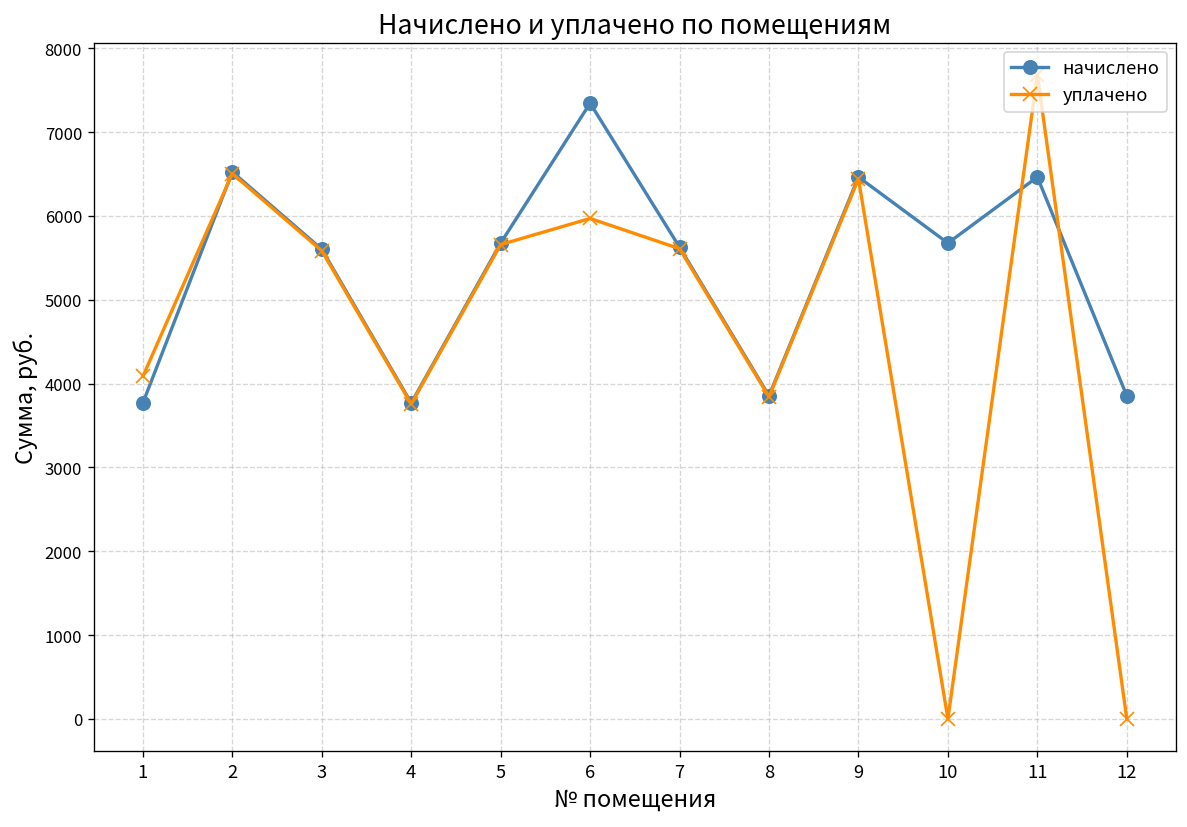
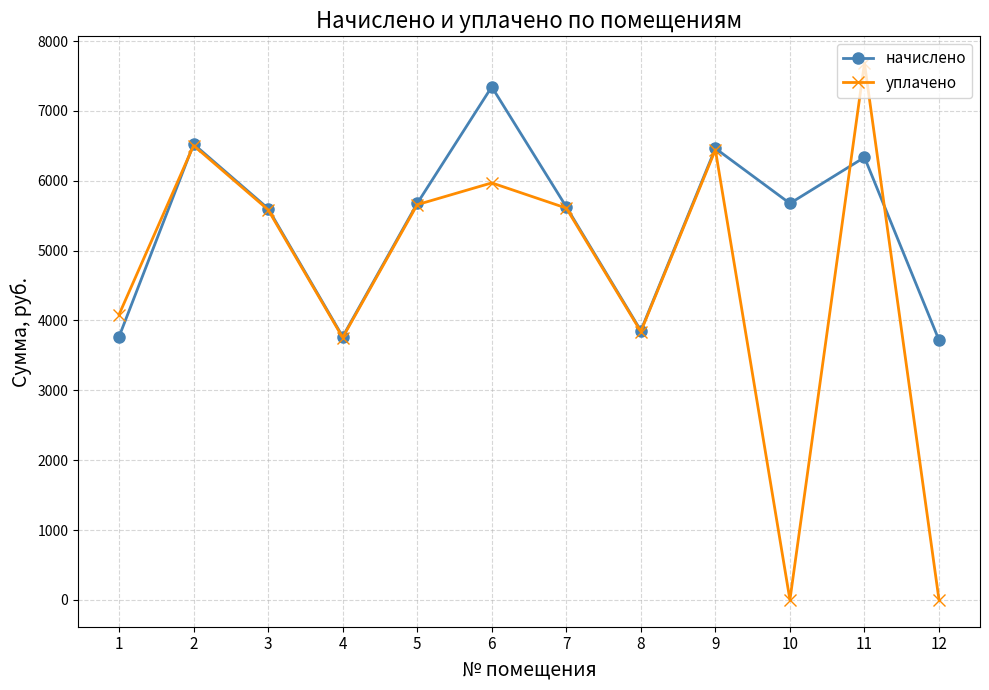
начислено, 11: 6500 -> 6300
начислено, 12: 3900 -> 3700
